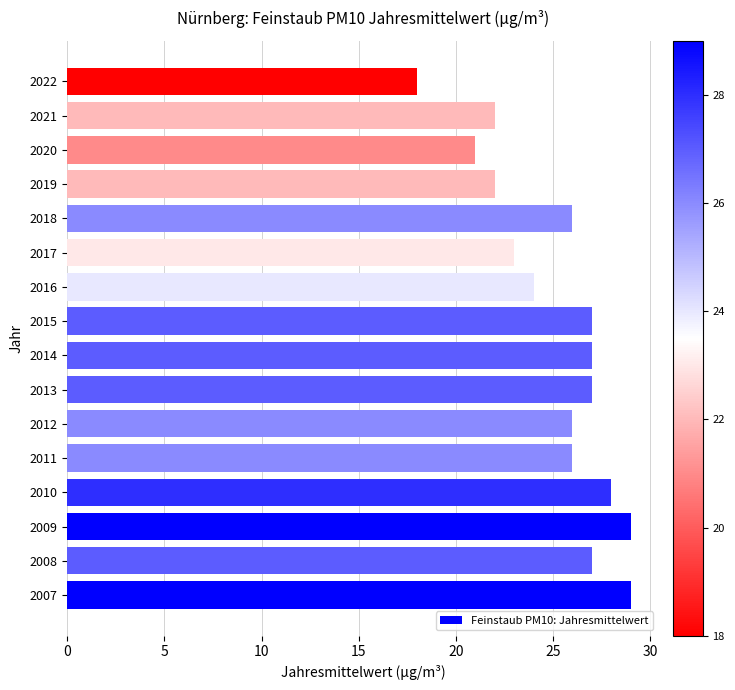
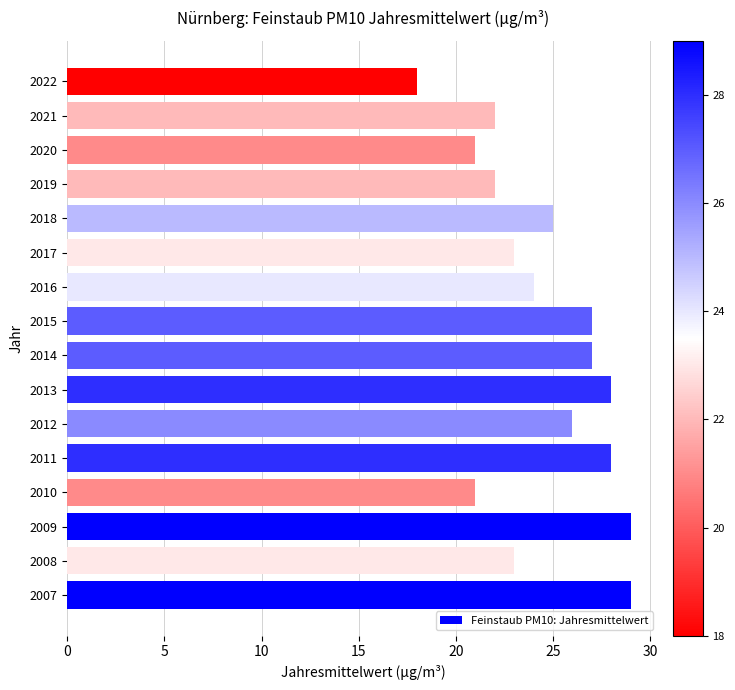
2018: 26 -> 25
2013: 27 -> 28
2011: 26 -> 28
2010: 28 -> 21
2008: 27 -> 23
